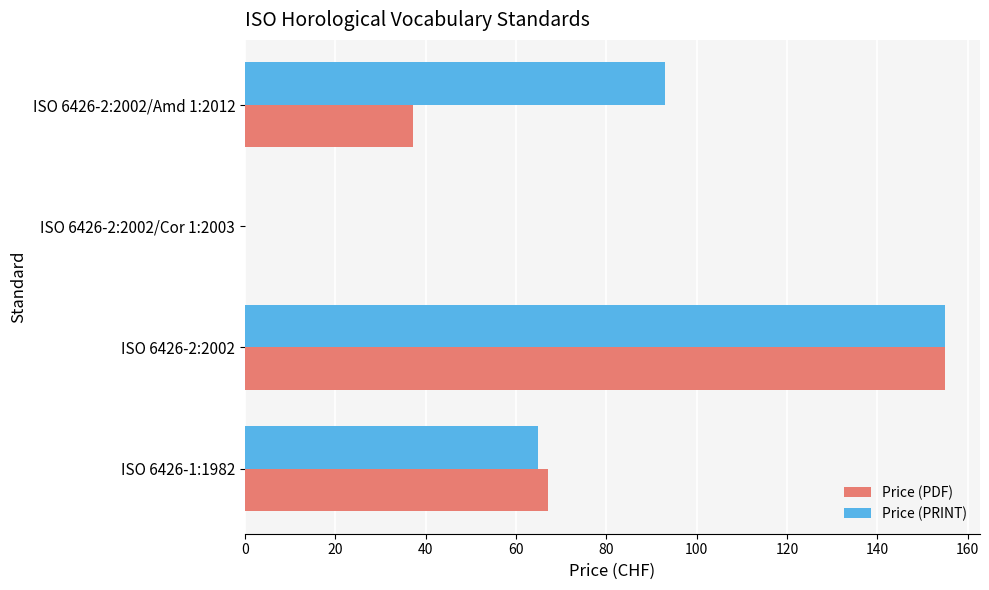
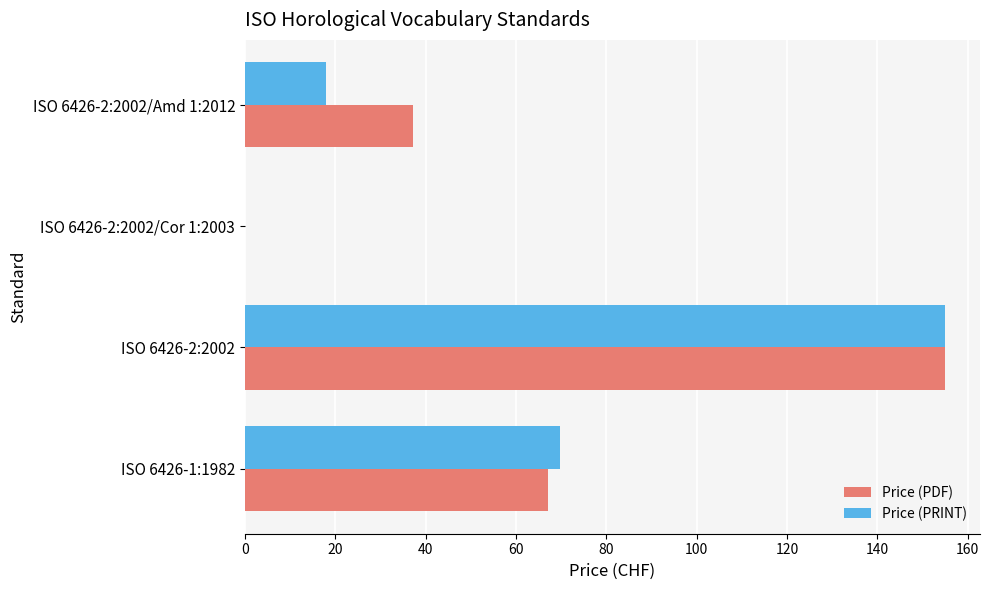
Price (PRINT), ISO 6426-2:2002/Amd 1:2012: 93 -> 18
Price (PRINT), ISO 6426-1:1982: 65 -> 70
